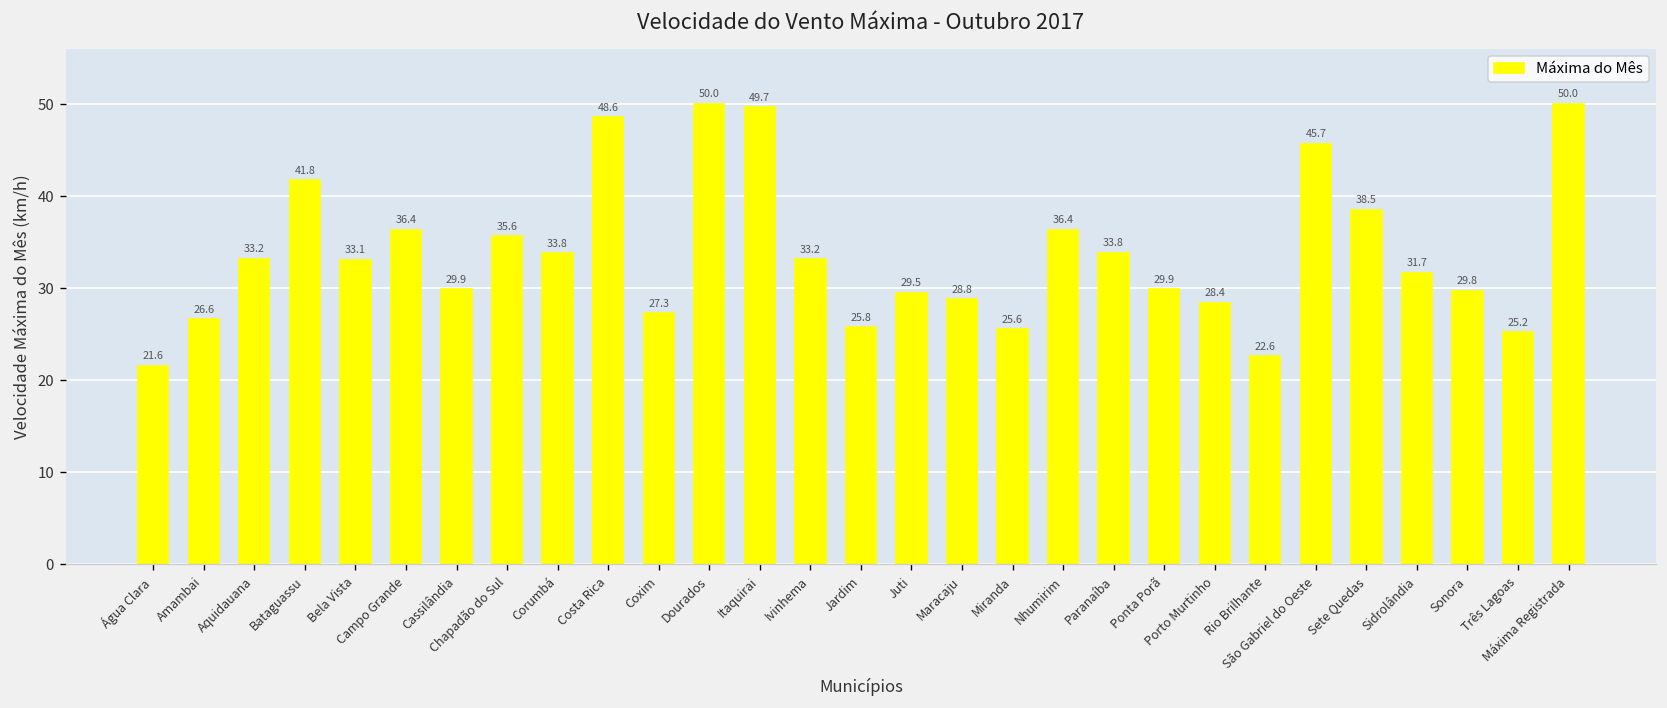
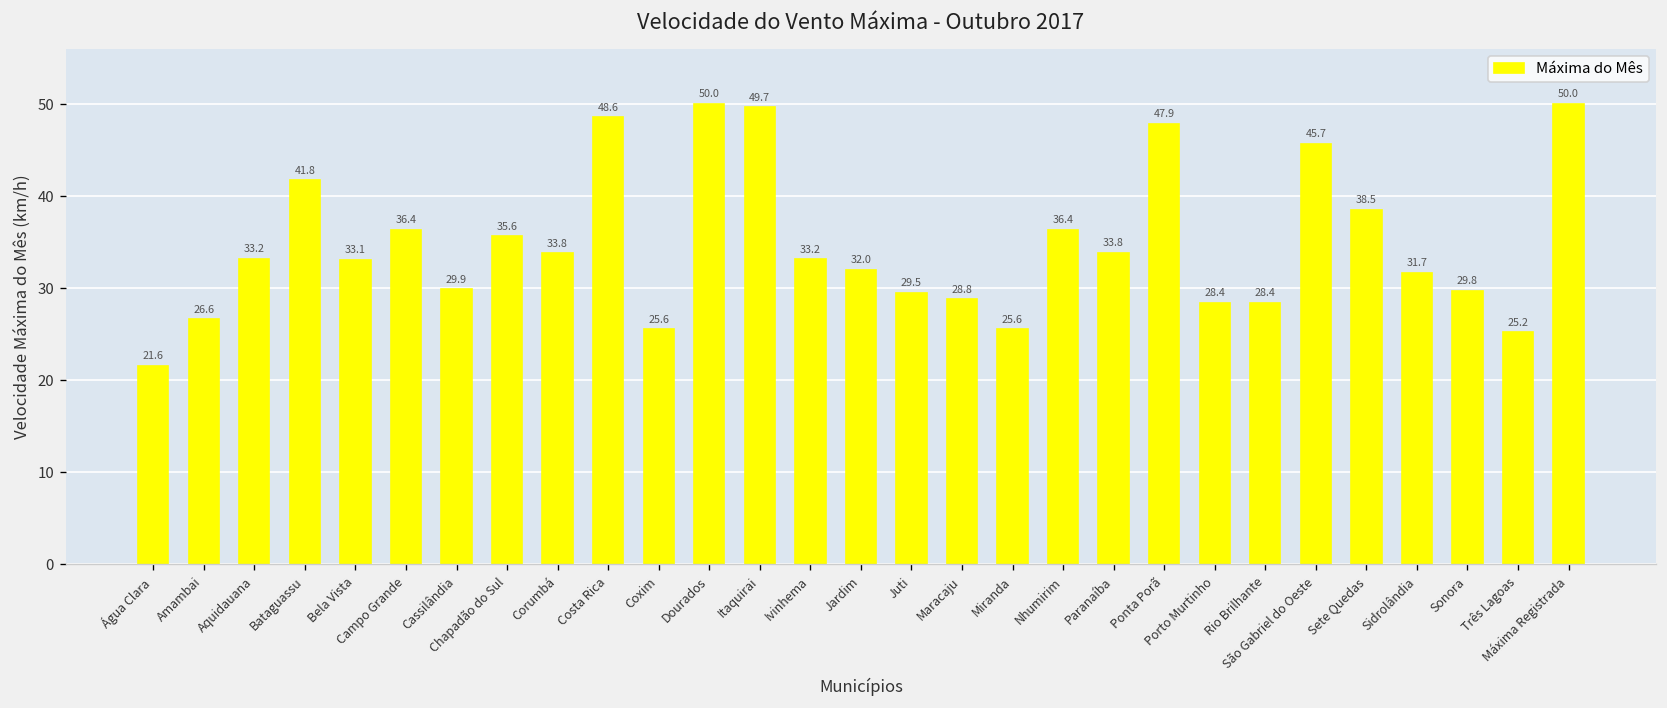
Coxim: 27.3 -> 25.6
Jardim: 25.8 -> 32.0
Ponta Porã: 29.9 -> 47.9
Rio Brilhante: 22.6 -> 28.4
